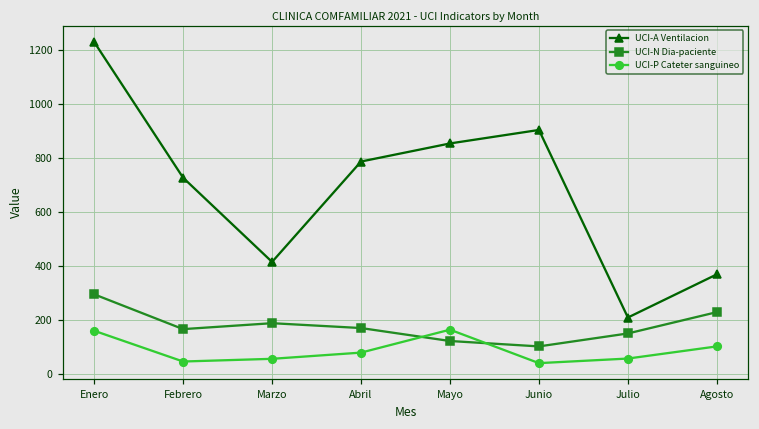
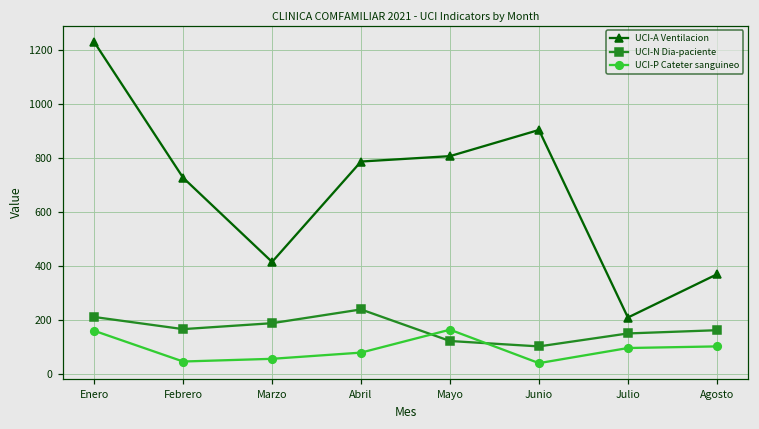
UCI-N Dia-paciente, Enero: 290 -> 210
UCI-N Dia-paciente, Abril: 170 -> 240
UCI-A Ventilacion, Mayo: 850 -> 810
UCI-P Cateter sanguineo, Julio: 60 -> 100
UCI-N Dia-paciente, Agosto: 230 -> 160
